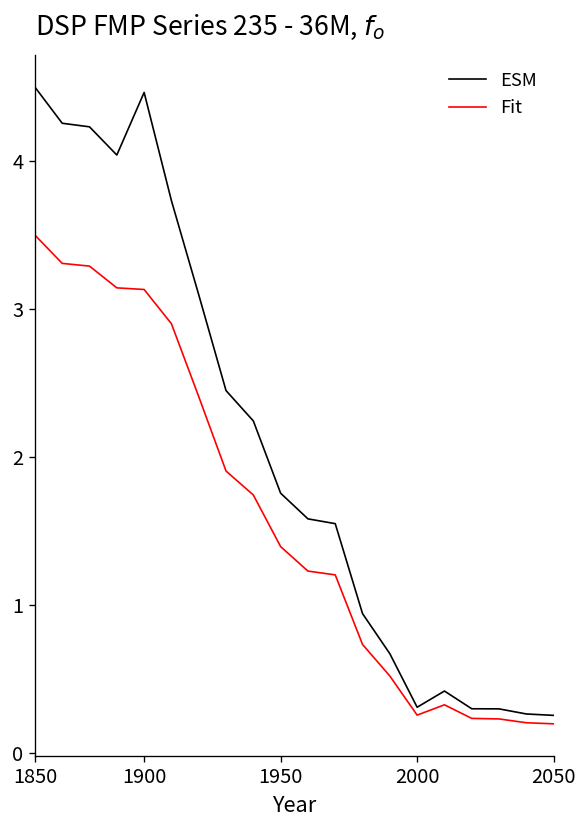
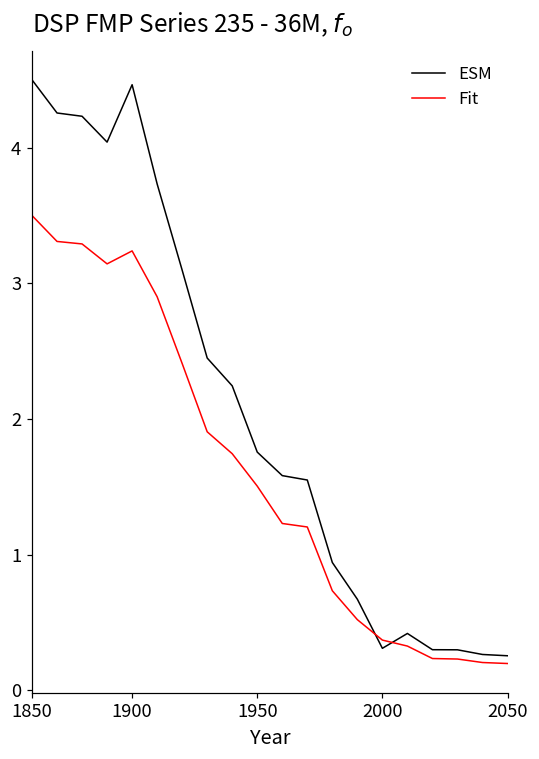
Fit, 1900: 3.13 -> 3.24
Fit, 1950: 1.40 -> 1.51
Fit, 2000: 0.26 -> 0.37
